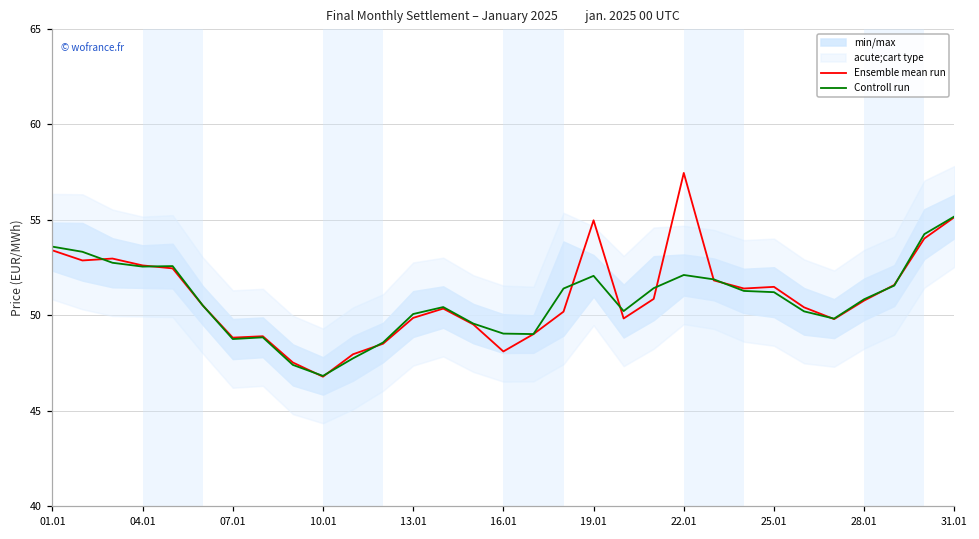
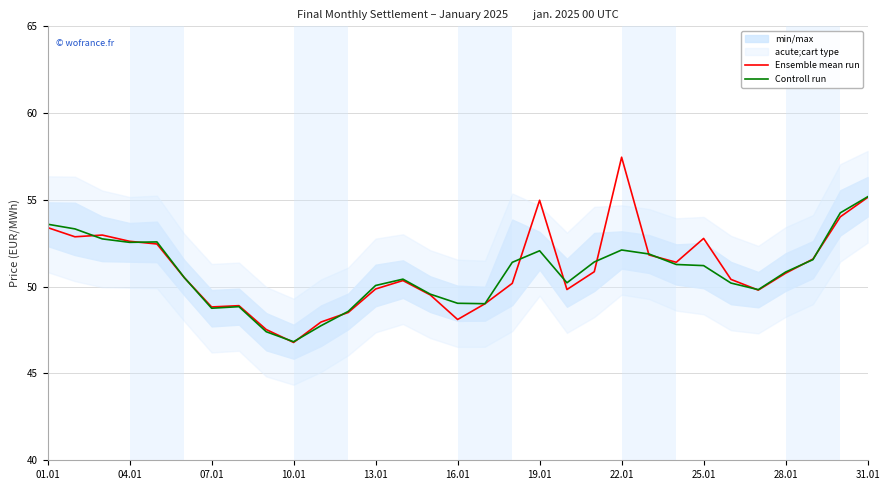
Ensemble mean run, 25.01: 51.5 -> 52.8
